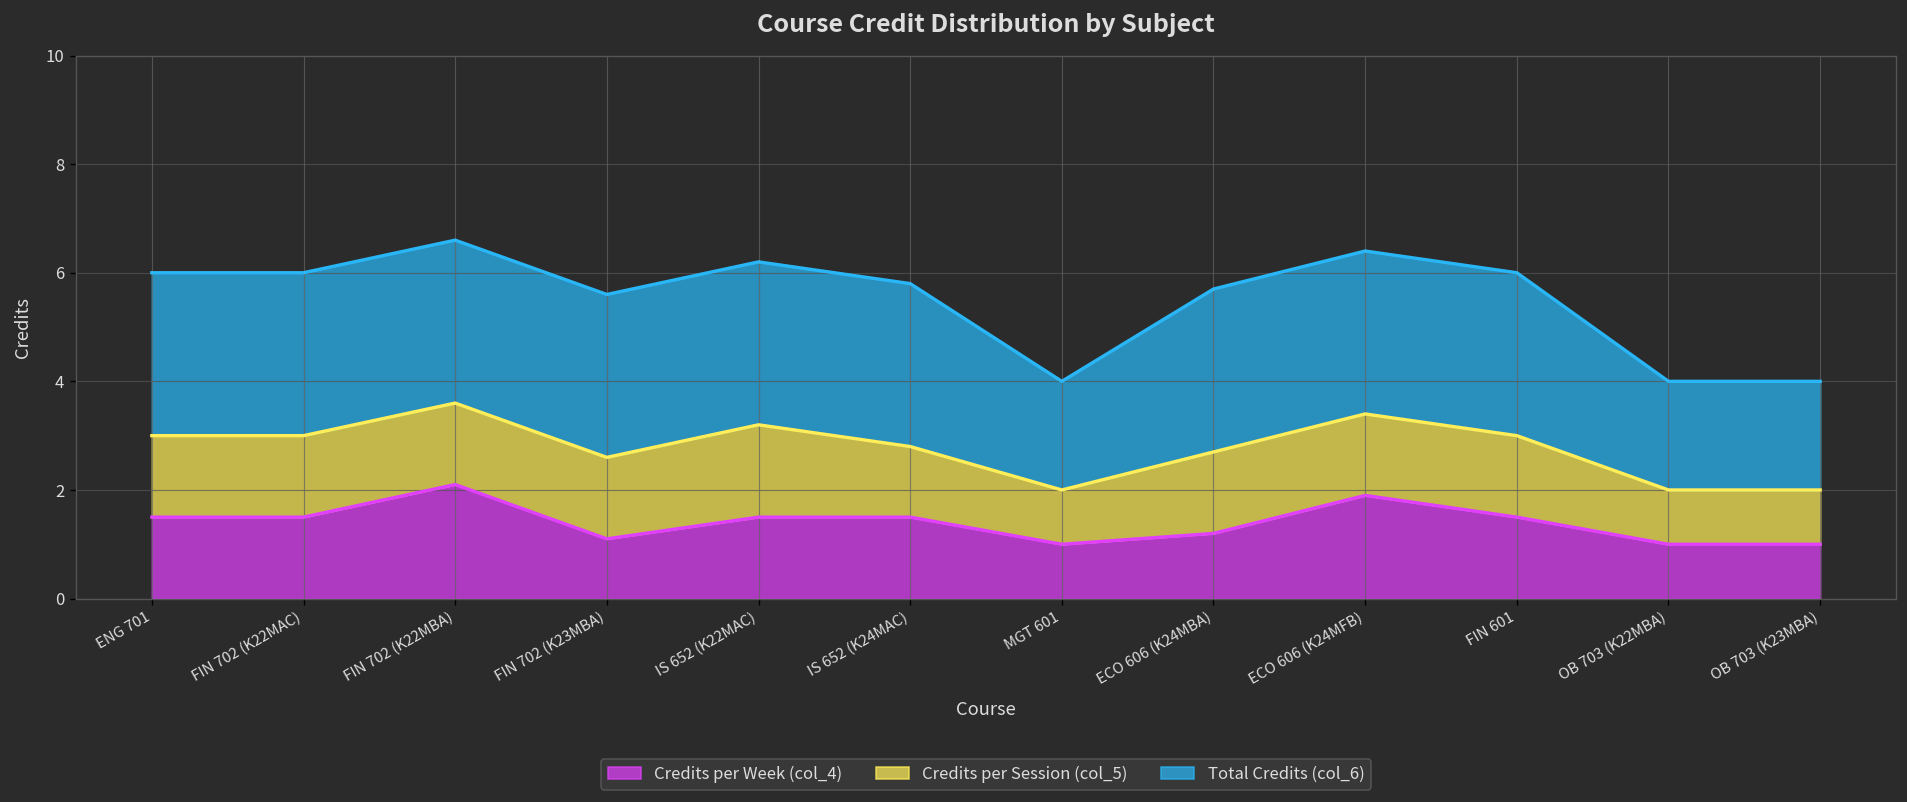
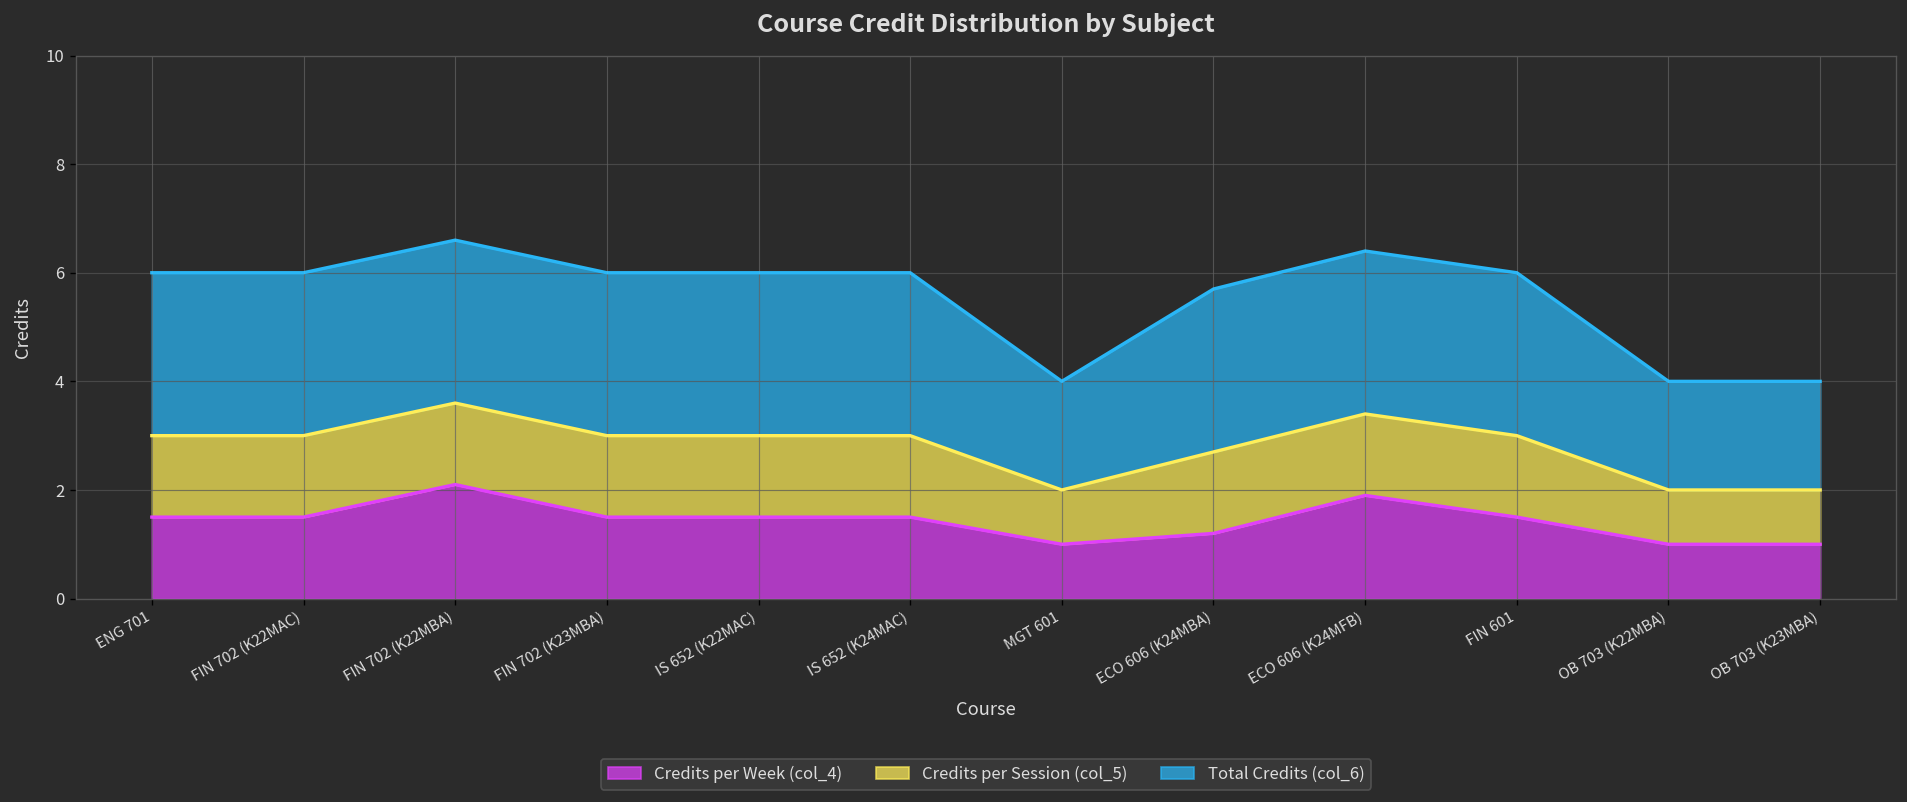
Credits per Week (col_4), FIN 702 (K23MBA): 1.1 -> 1.5
Credits per Session (col_5), IS 652 (K22MAC): 1.7 -> 1.5
Credits per Session (col_5), IS 652 (K24MAC): 1.3 -> 1.5
